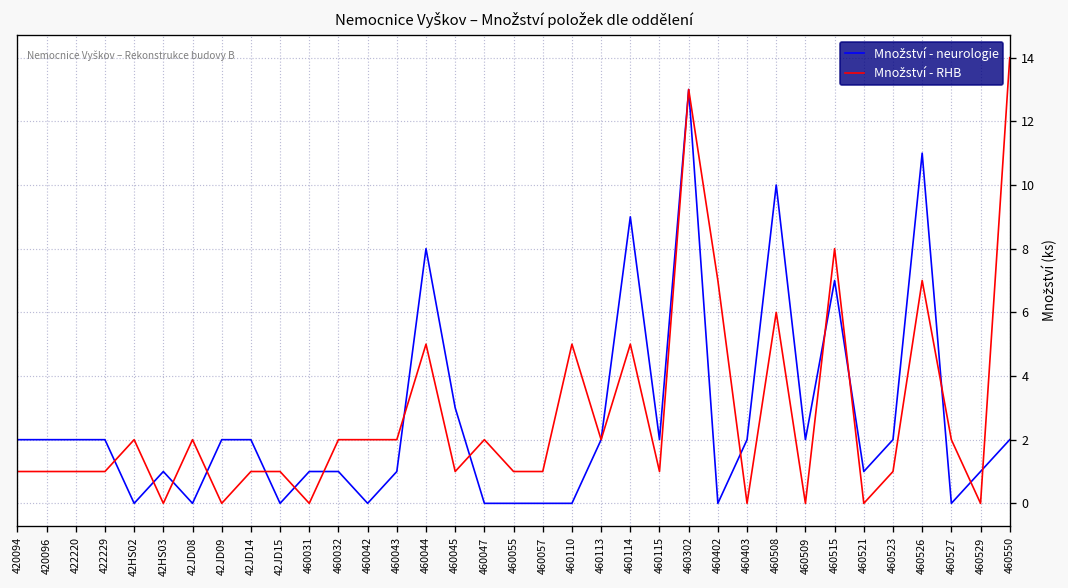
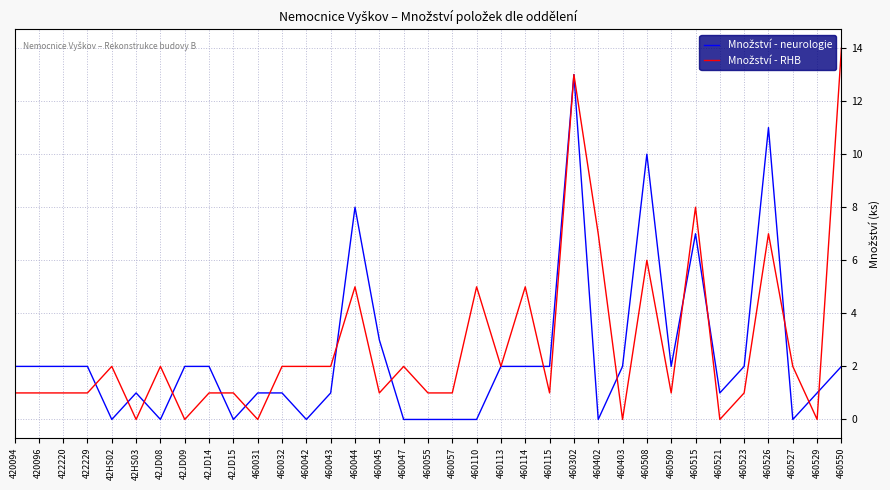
Množství - neurologie, 460114: 9 -> 2
Množství - RHB, 460509: 0 -> 1
